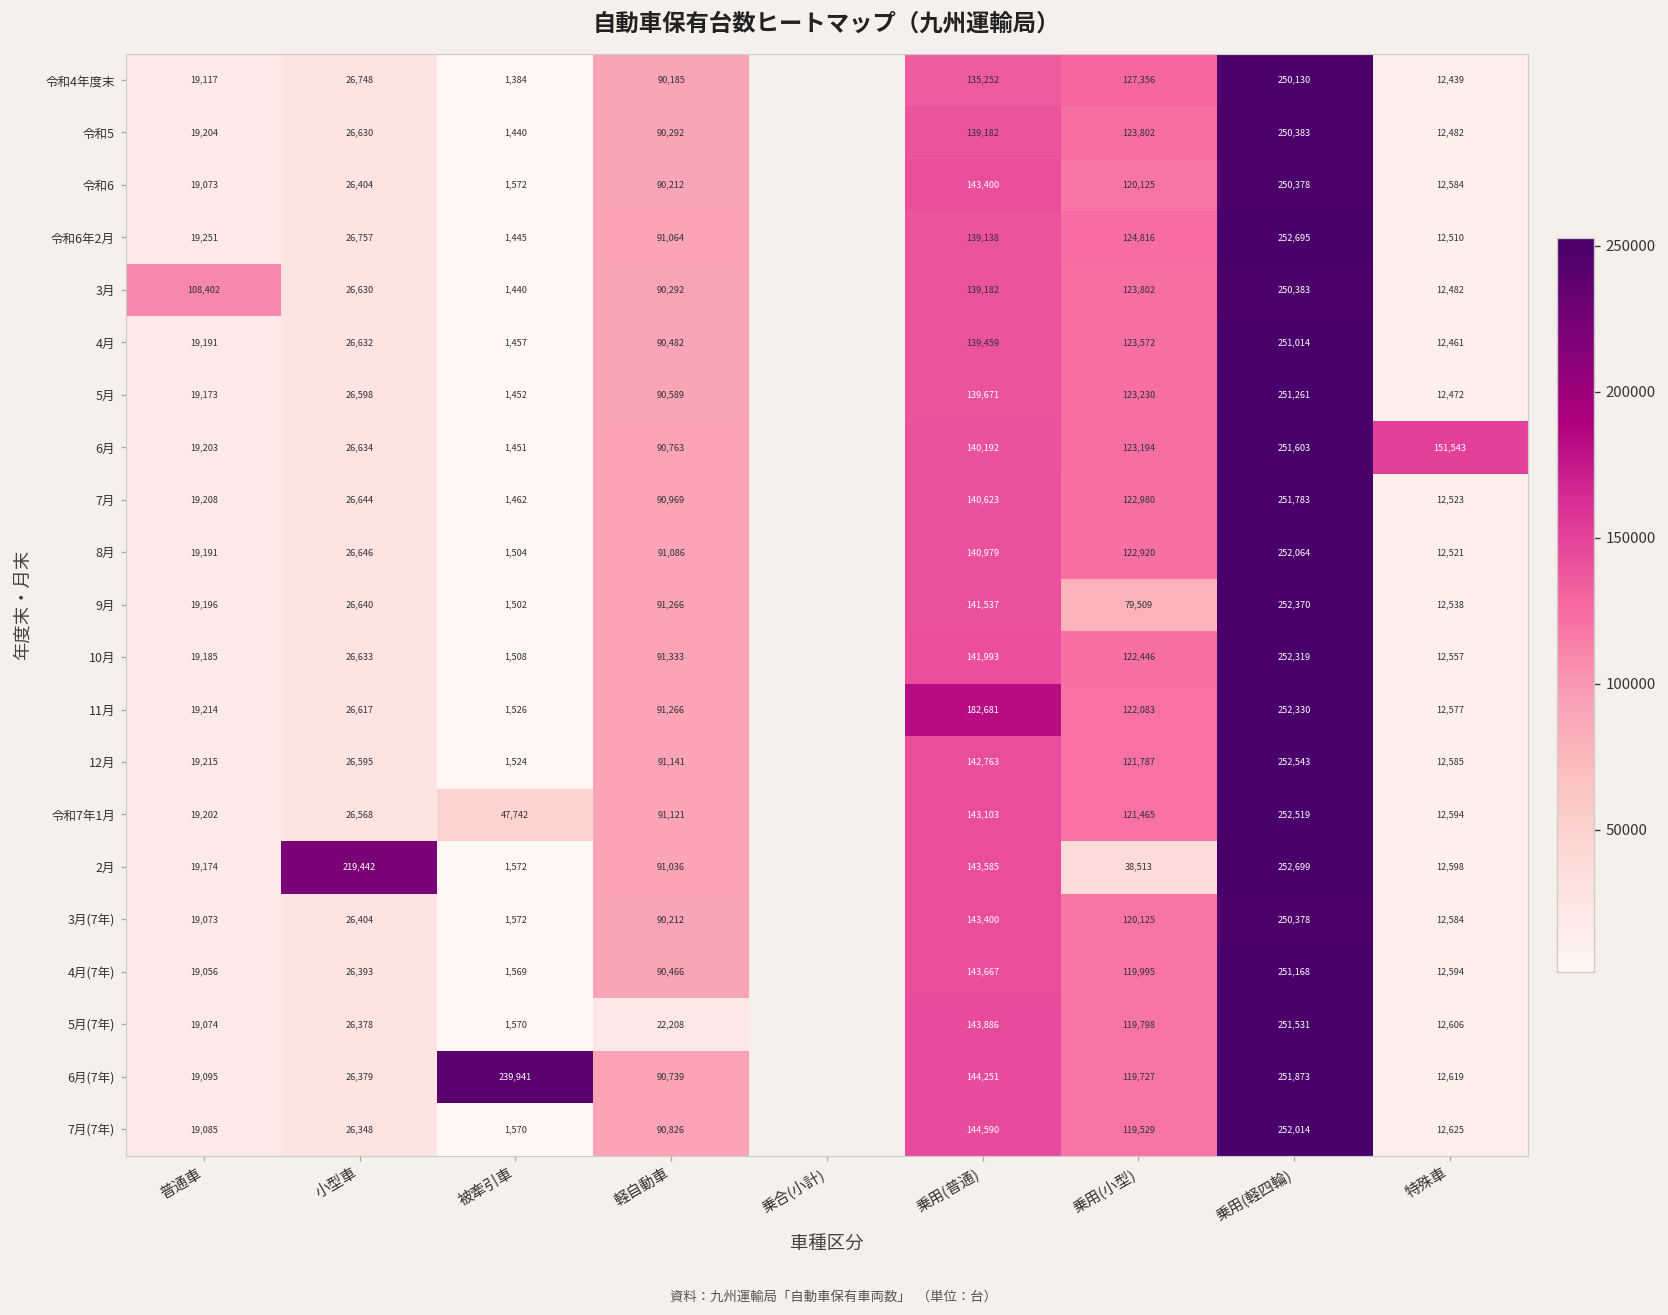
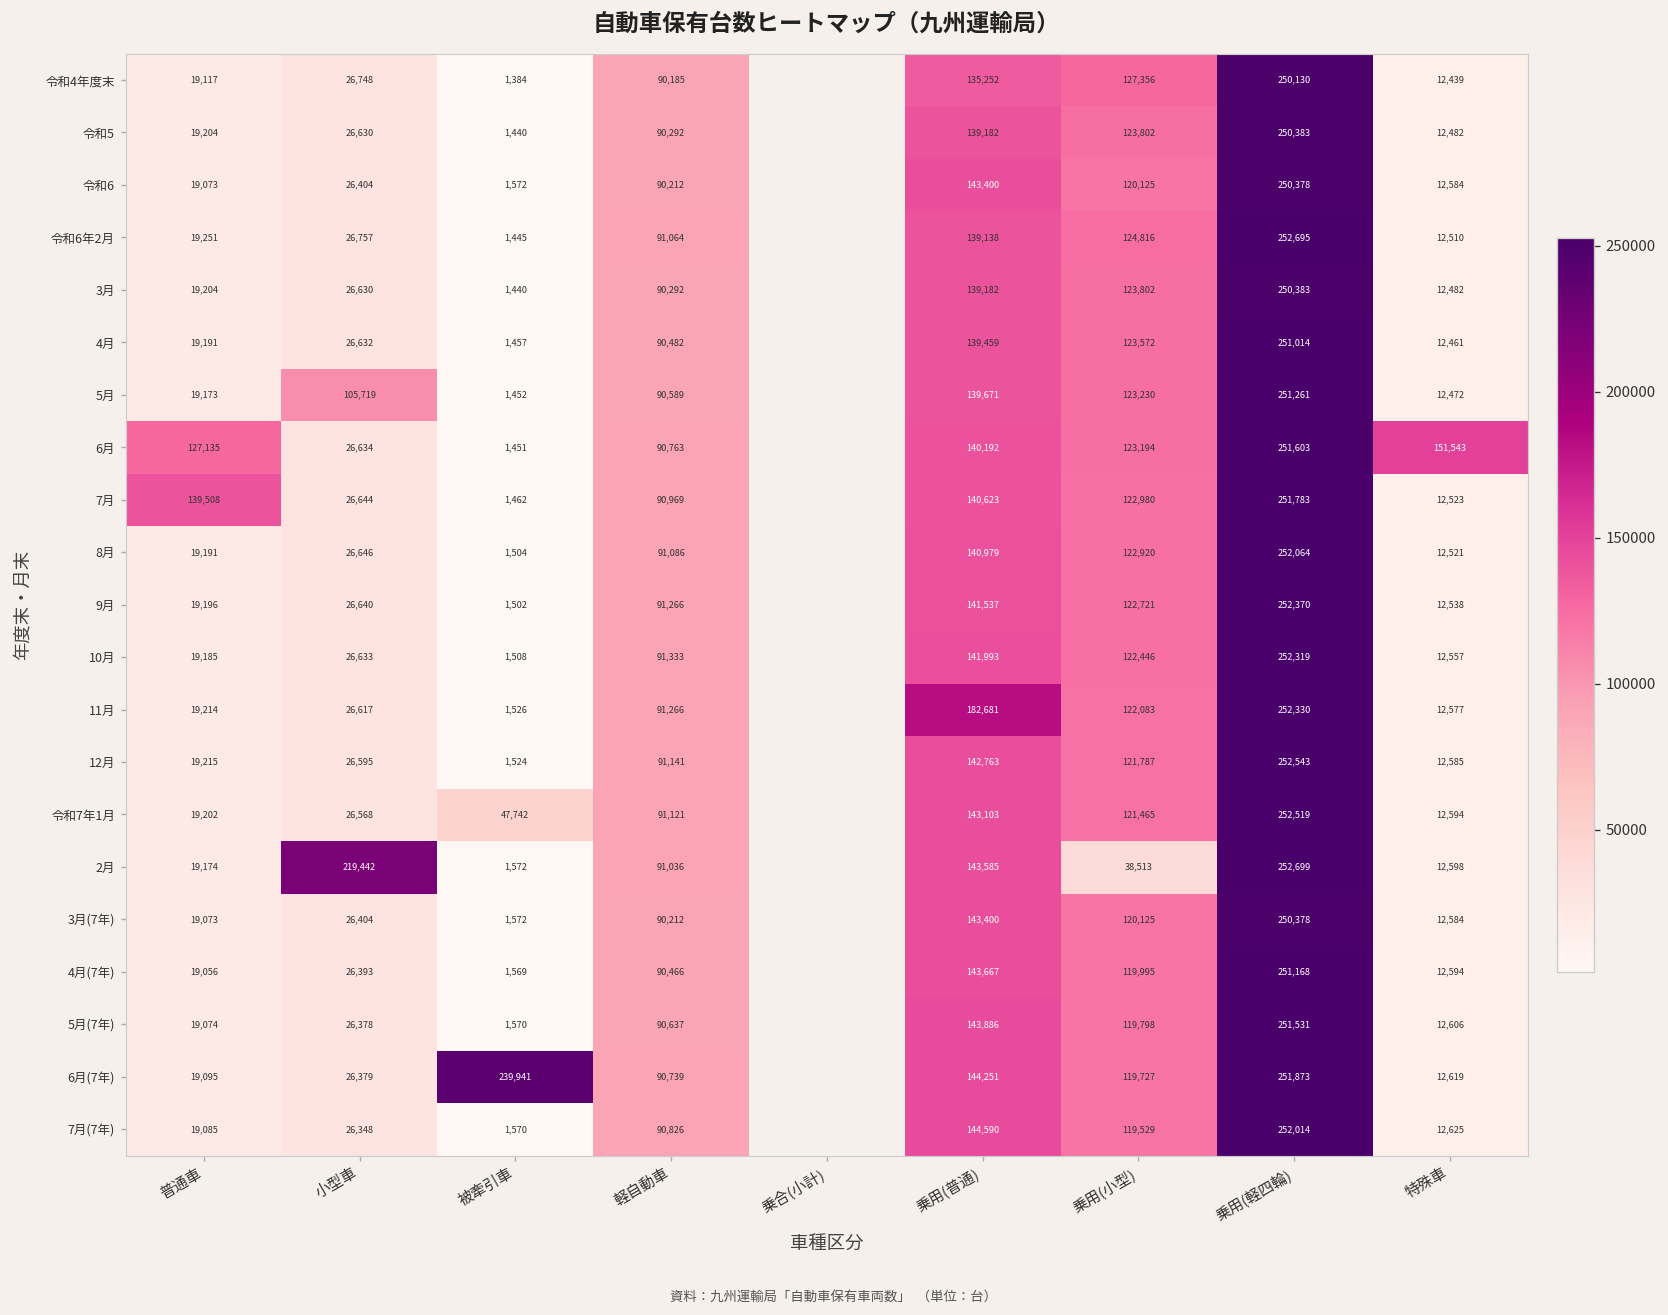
3月, 普通車: 108,402 -> 19,204
5月, 小型車: 26,598 -> 105,719
6月, 普通車: 19,203 -> 127,135
7月, 普通車: 19,208 -> 139,508
9月, 乗用(小型): 79,509 -> 122,721
5月(7年), 軽自動車: 22,208 -> 90,637
